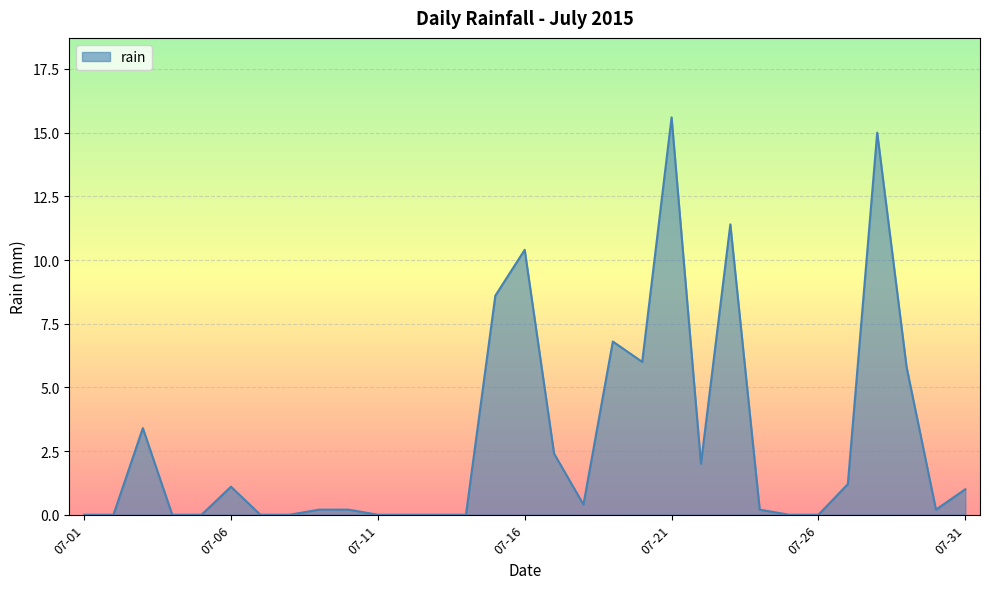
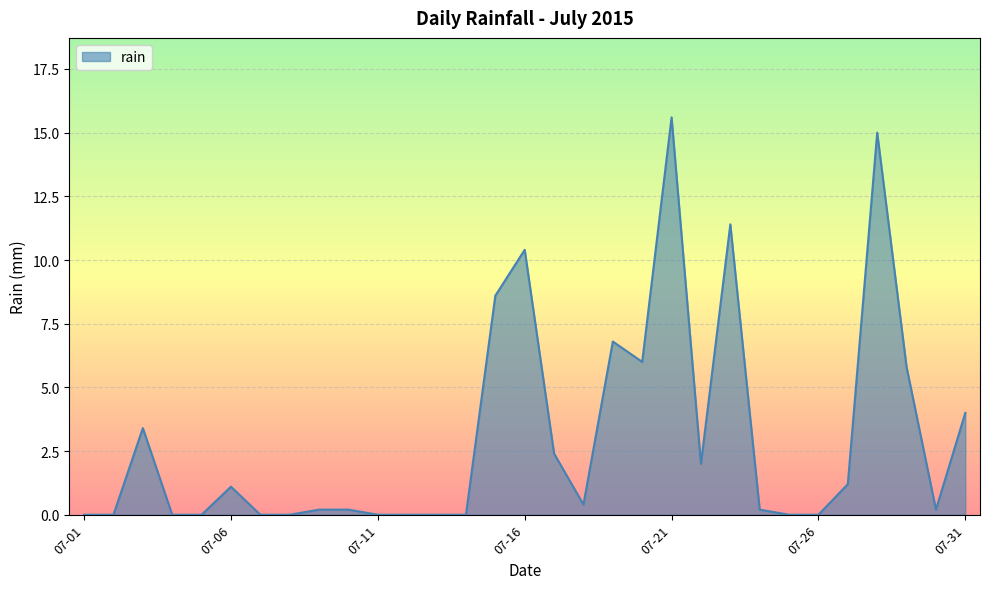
07-31: 1 -> 4
